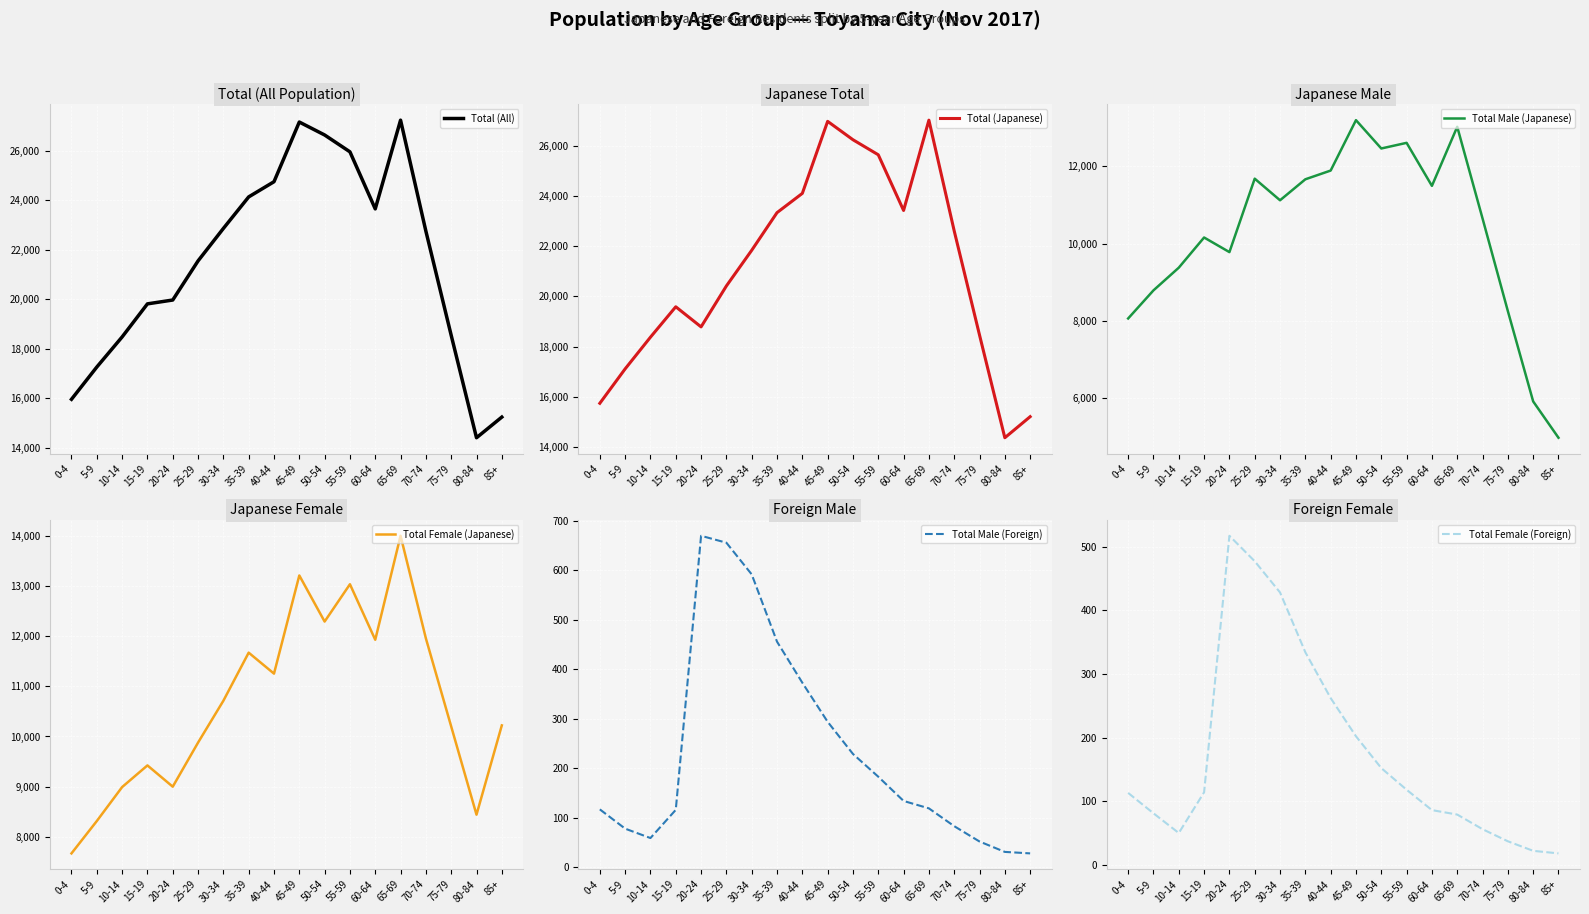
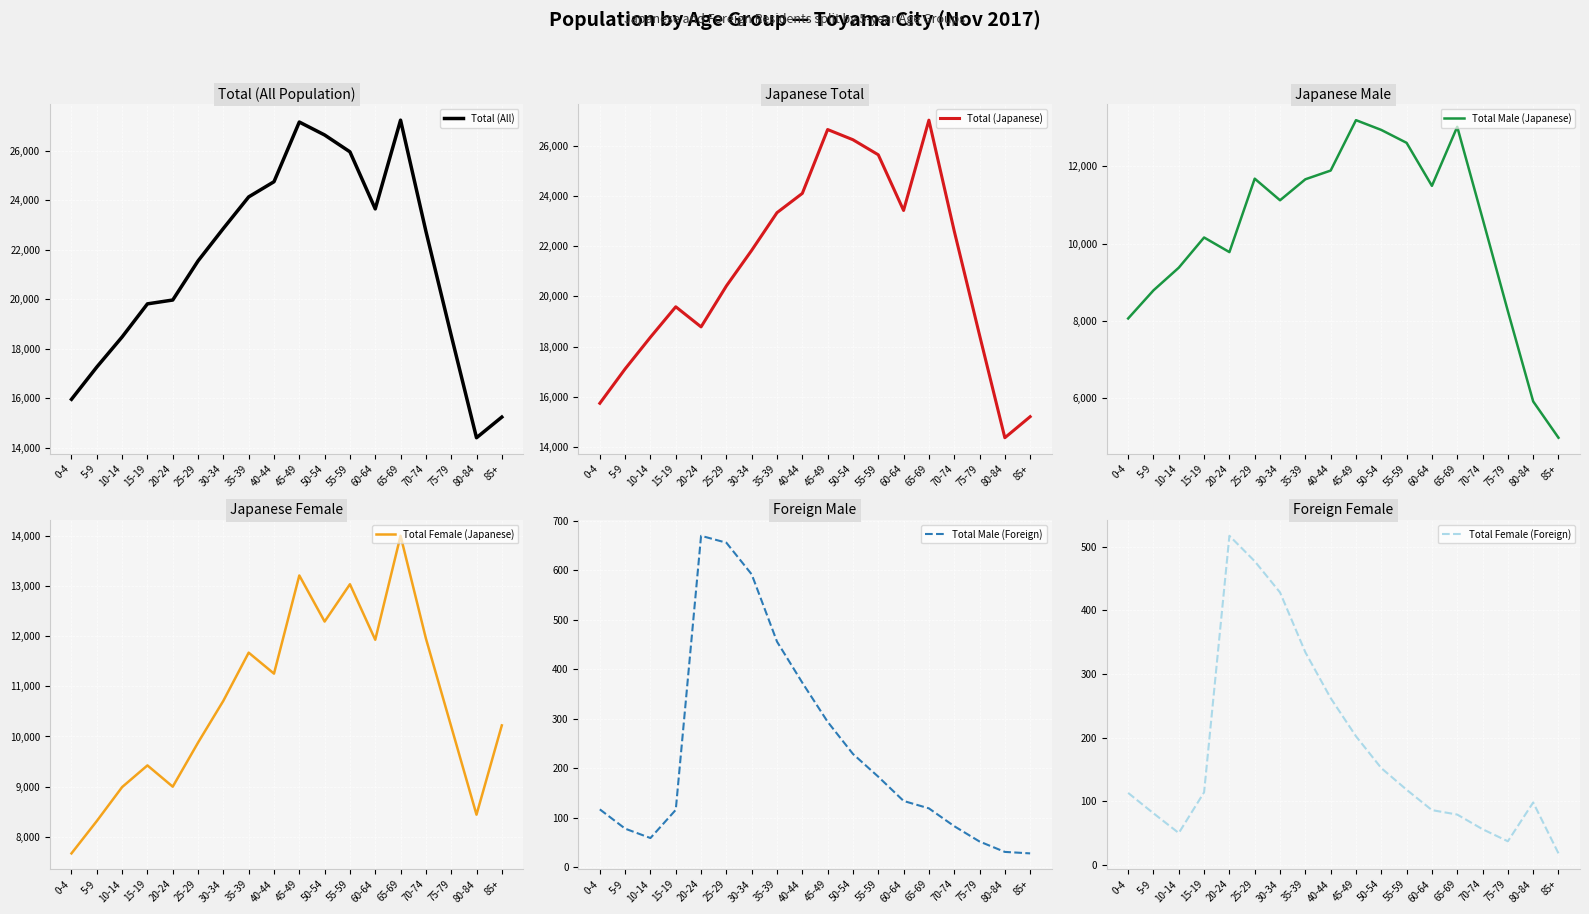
Japanese Total, 45-49: 27,000 -> 26,700
Japanese Male, 50-54: 12,500 -> 12,900
Foreign Female, 80-84: 20 -> 100
